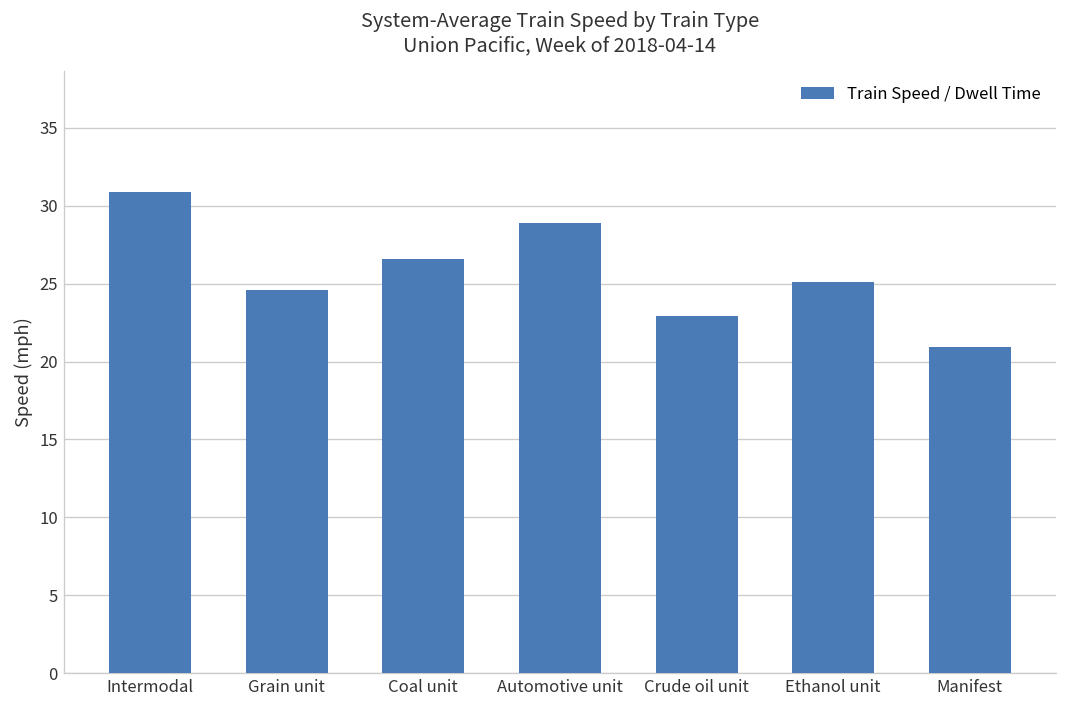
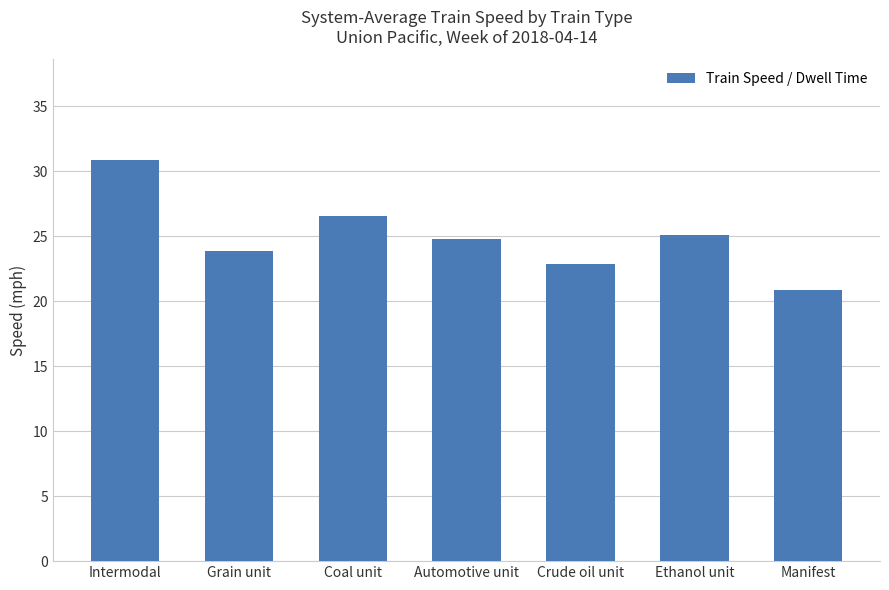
Grain unit: 24.6 -> 23.9
Automotive unit: 28.9 -> 24.8
